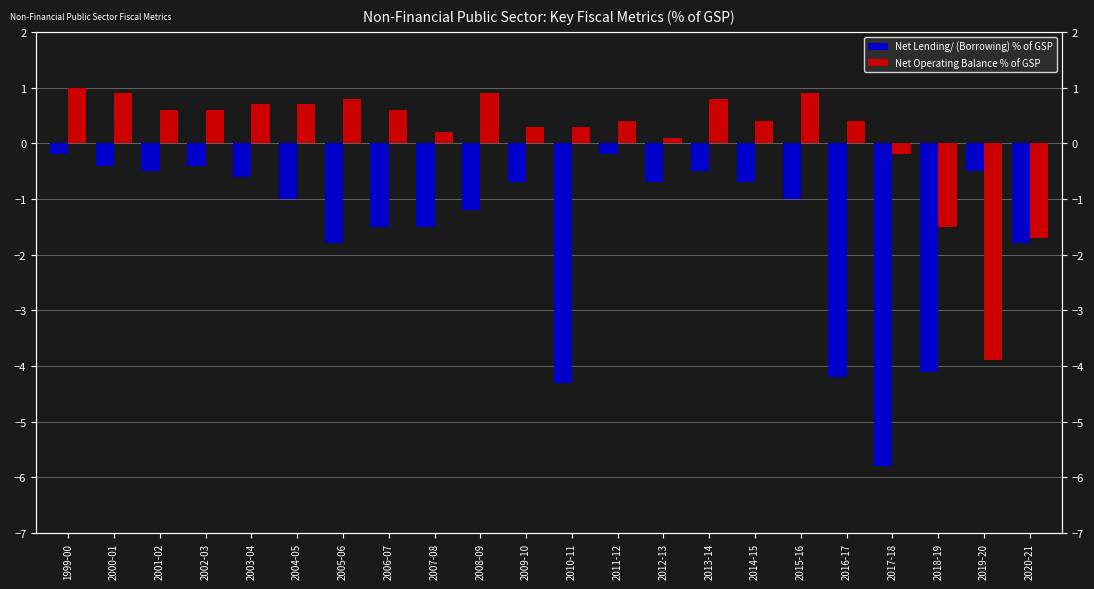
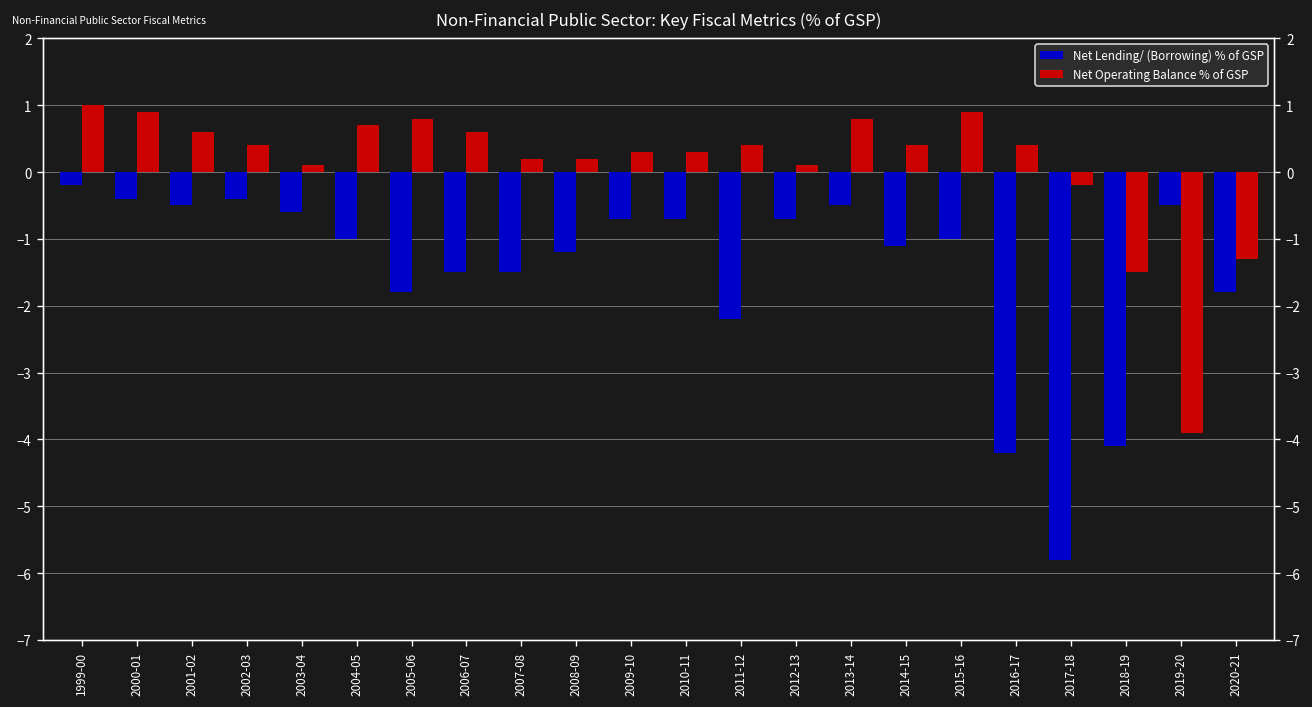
Net Operating Balance % of GSP, 2002-03: 0.6 -> 0.4
Net Operating Balance % of GSP, 2003-04: 0.7 -> 0.1
Net Operating Balance % of GSP, 2008-09: 0.9 -> 0.2
Net Lending/ (Borrowing) % of GSP, 2010-11: -4.3 -> -0.7
Net Lending/ (Borrowing) % of GSP, 2011-12: -0.2 -> -2.2
Net Lending/ (Borrowing) % of GSP, 2014-15: -0.7 -> -1.1
Net Operating Balance % of GSP, 2020-21: -1.7 -> -1.3
